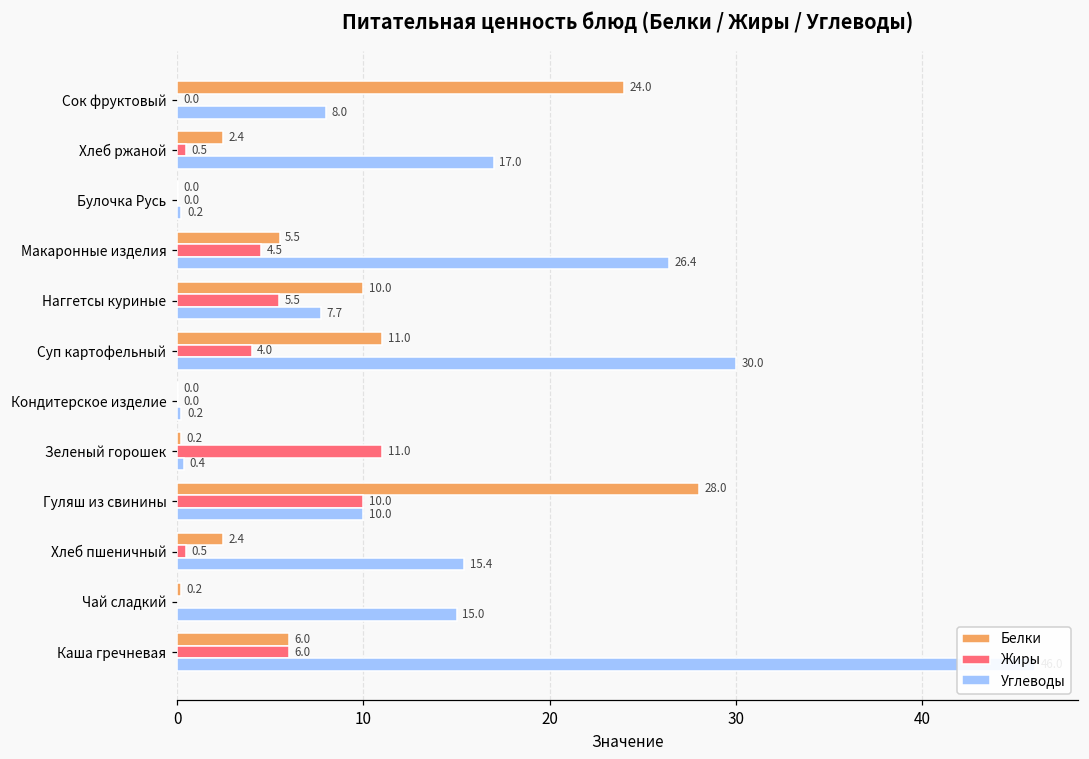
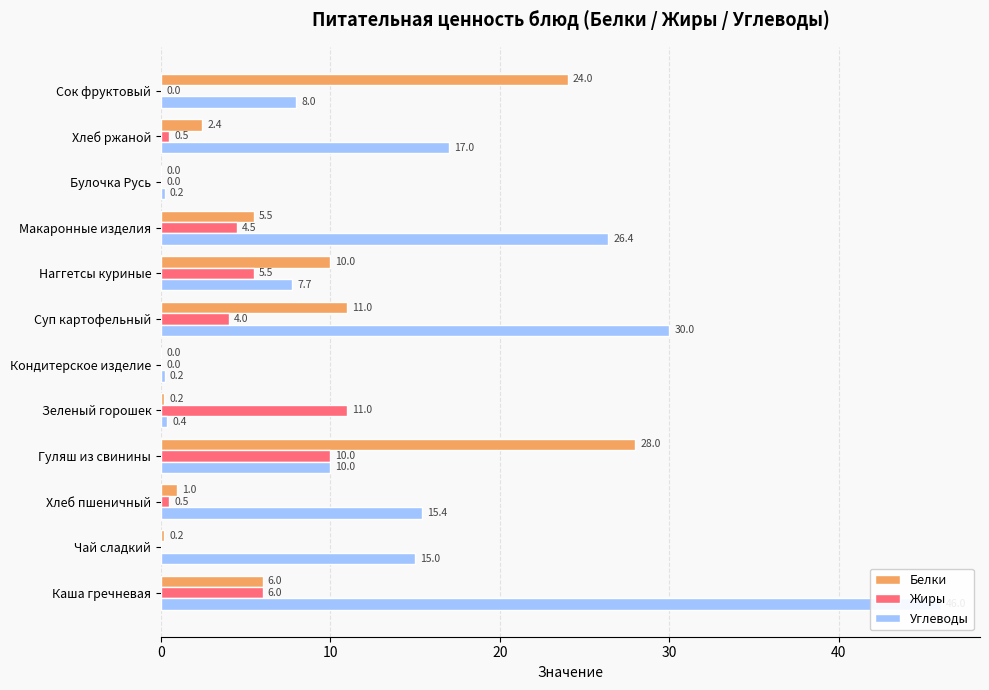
Белки, Хлеб пшеничный: 2.4 -> 1.0
